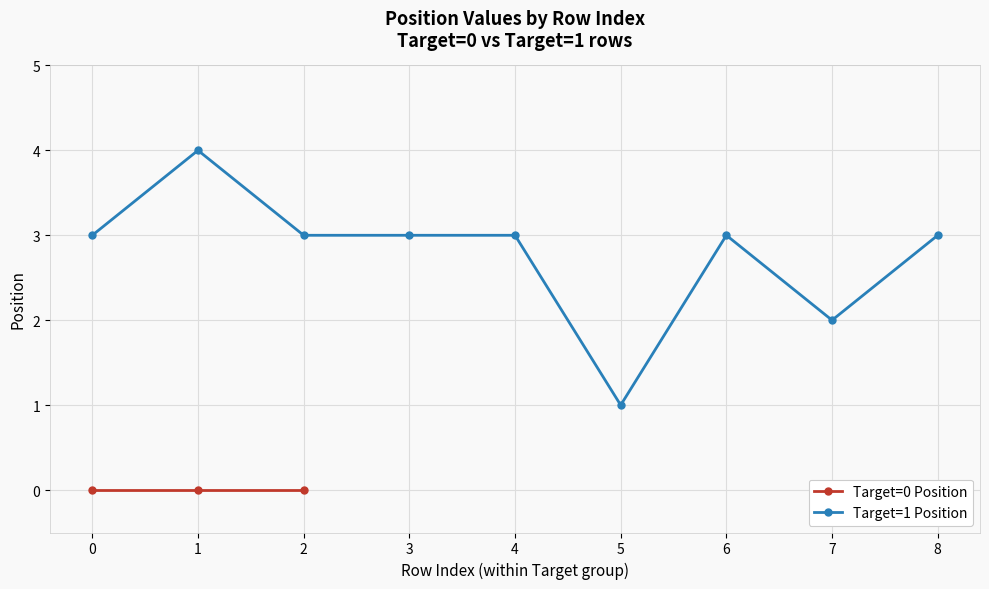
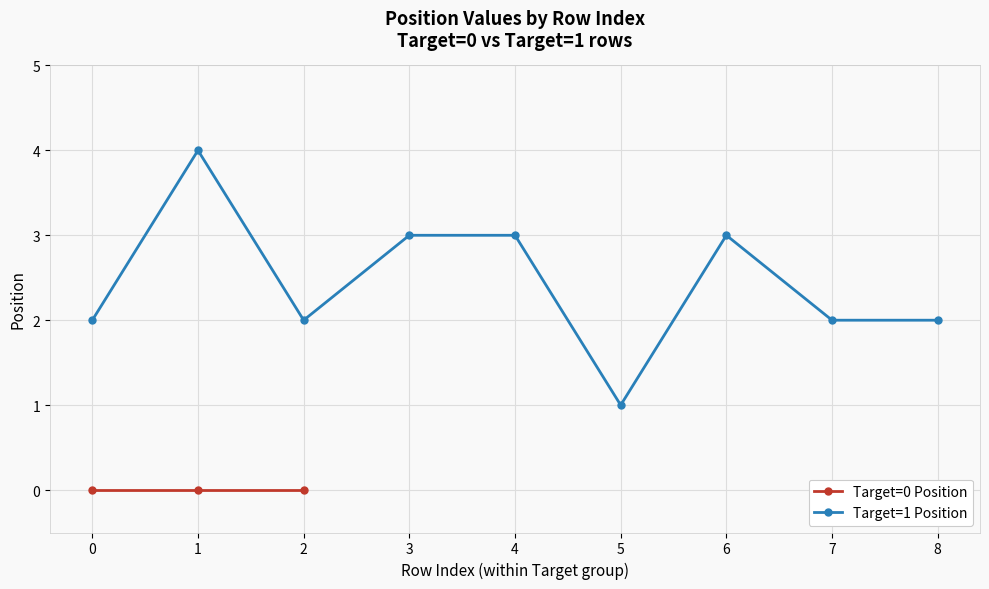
Target=1 Position, 0: 3 -> 2
Target=1 Position, 2: 3 -> 2
Target=1 Position, 8: 3 -> 2
